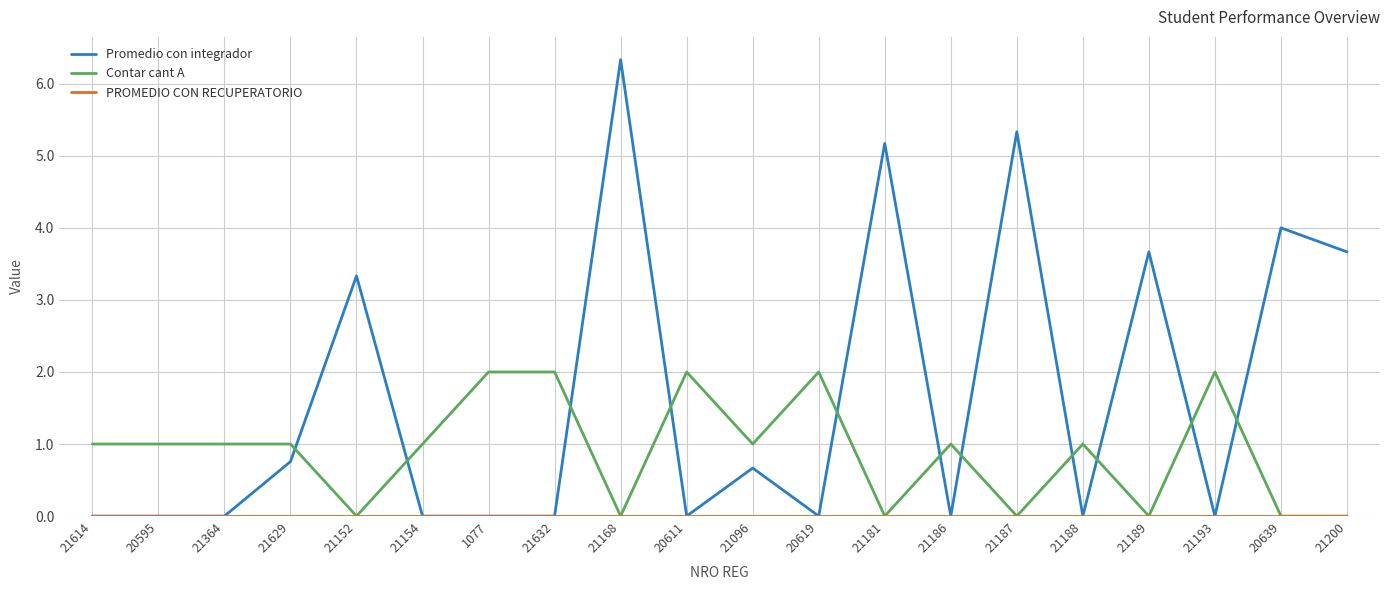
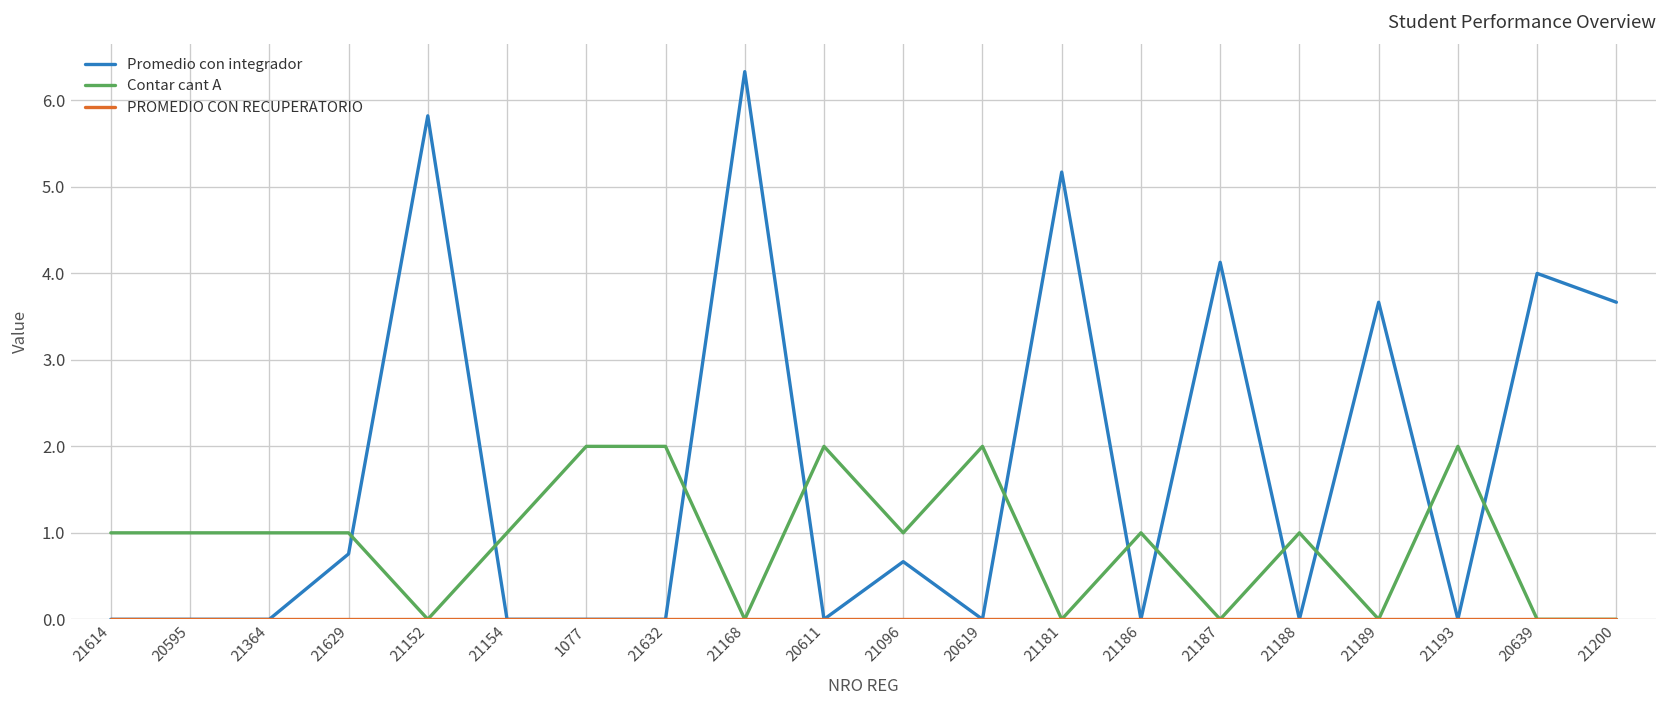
Promedio con integrador, 21152: 3.3 -> 5.8
Promedio con integrador, 21187: 5.3 -> 4.1
